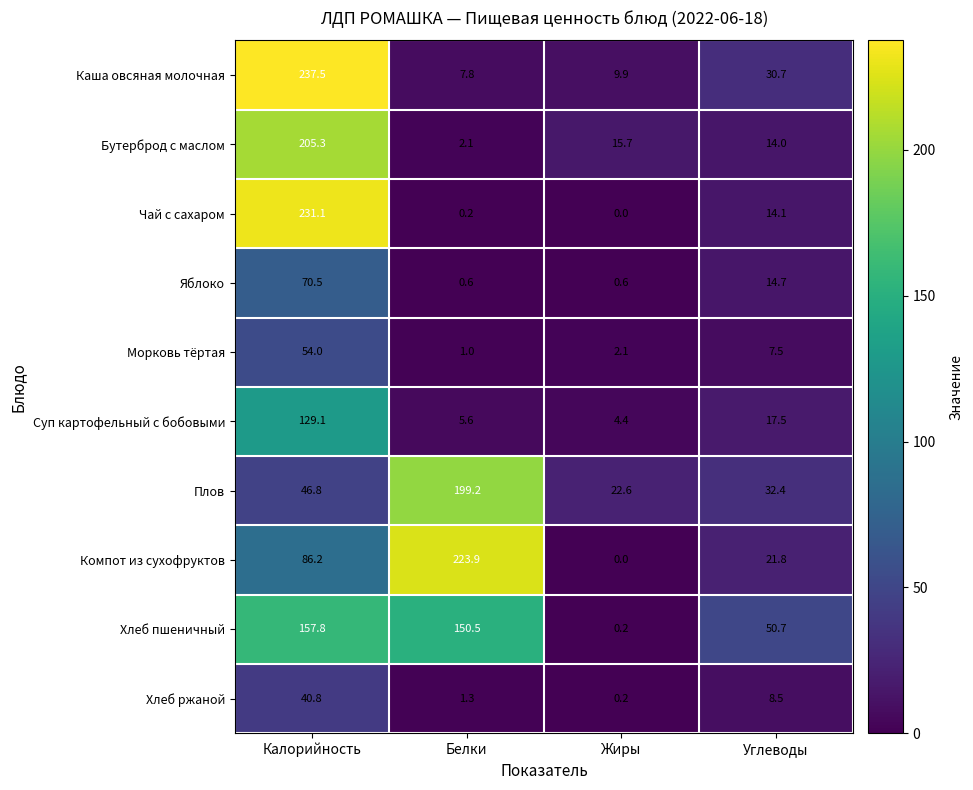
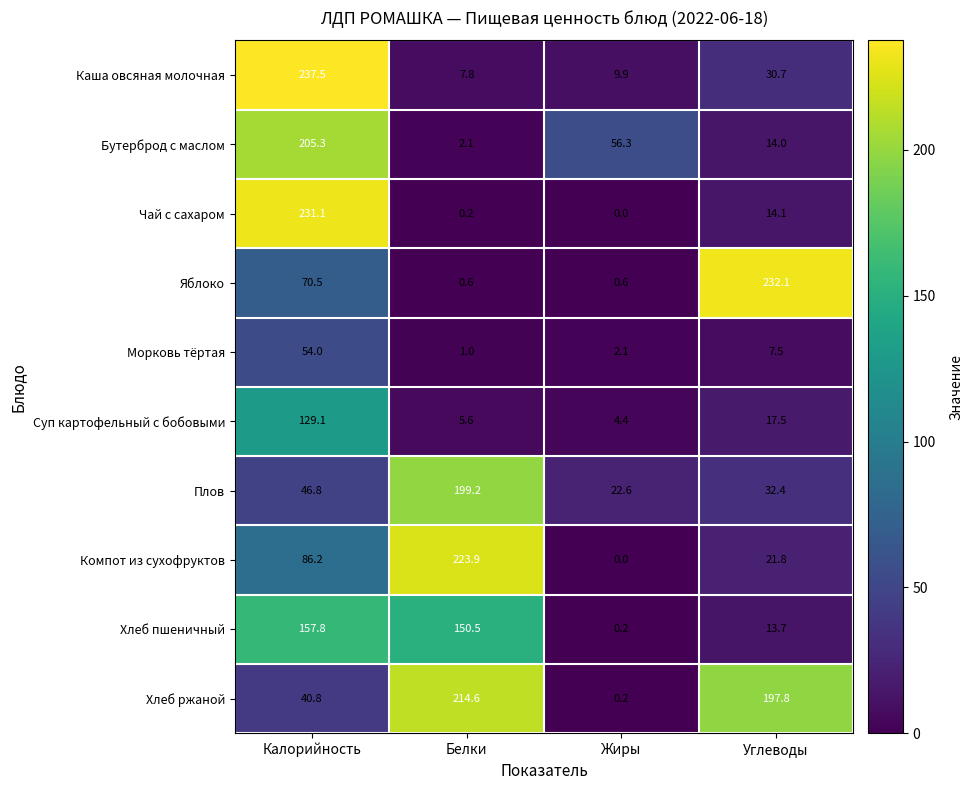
Бутерброд с маслом, Жиры: 15.7 -> 56.3
Яблоко, Углеводы: 14.7 -> 232.1
Хлеб пшеничный, Углеводы: 50.7 -> 13.7
Хлеб ржаной, Белки: 1.3 -> 214.6
Хлеб ржаной, Углеводы: 8.5 -> 197.8
